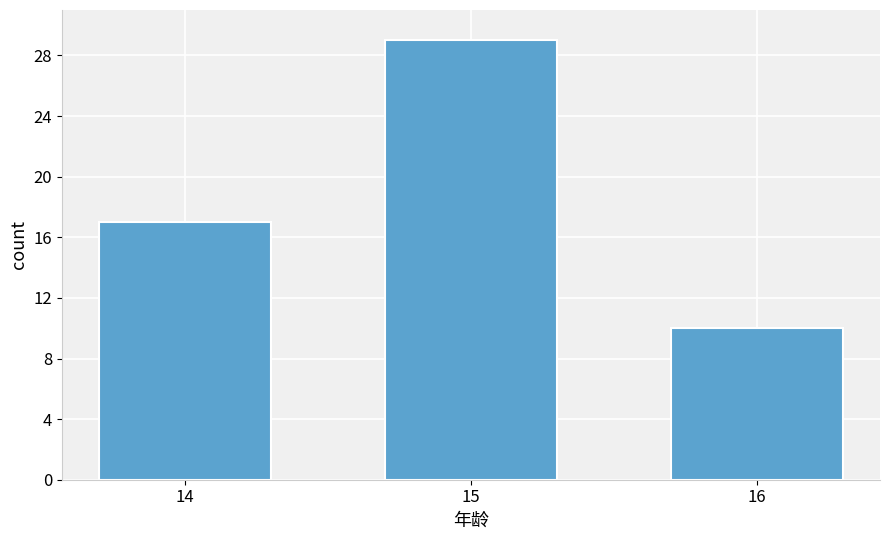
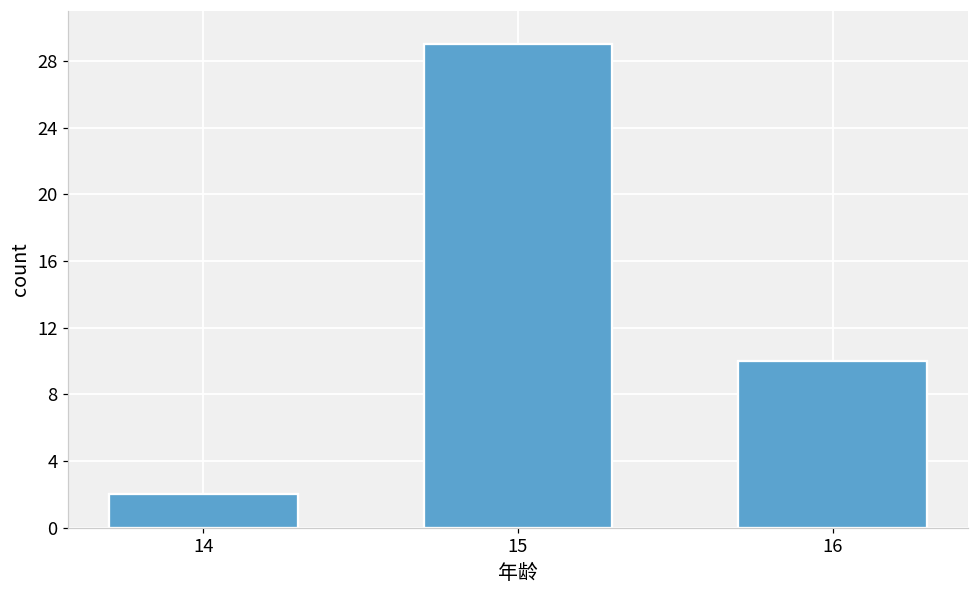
14: 17 -> 2
